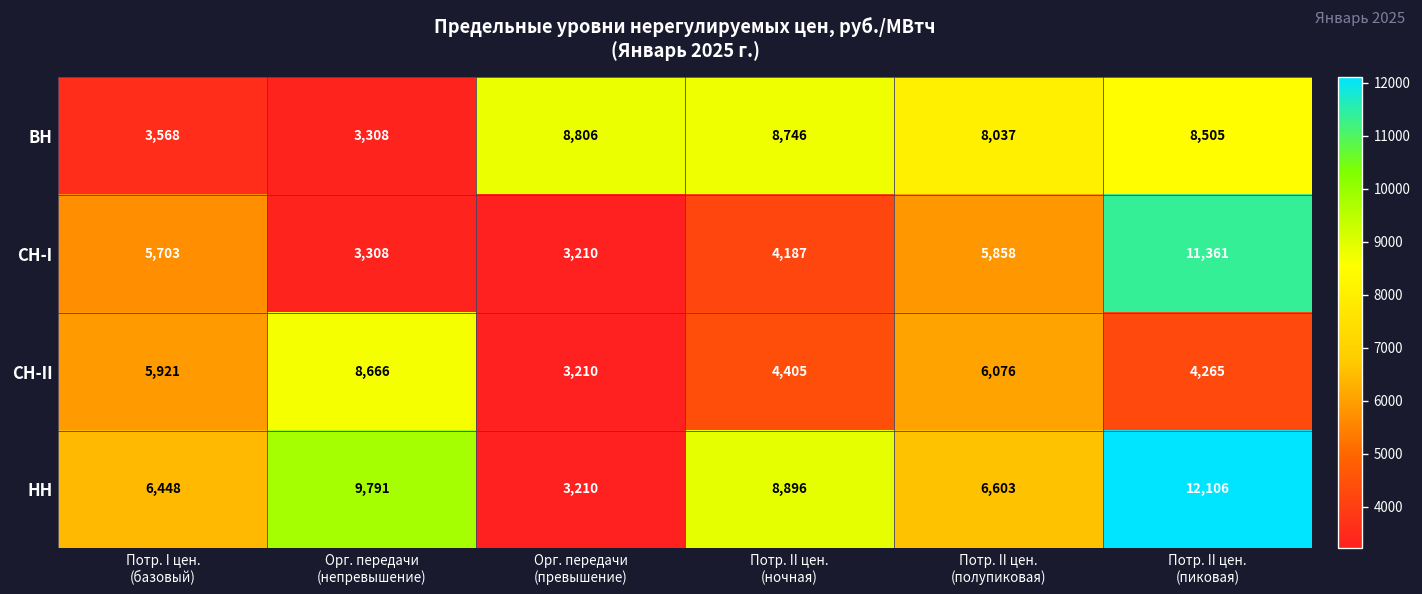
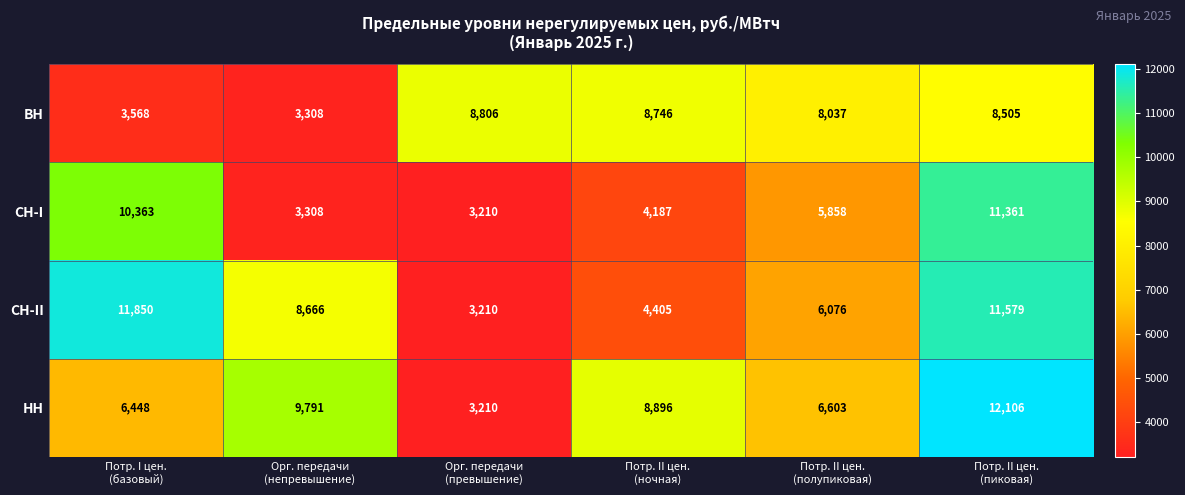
СН-I, Потр. I цен. (базовый): 5,703 -> 10,363
СН-II, Потр. I цен. (базовый): 5,921 -> 11,850
СН-II, Потр. II цен. (пиковая): 4,265 -> 11,579
